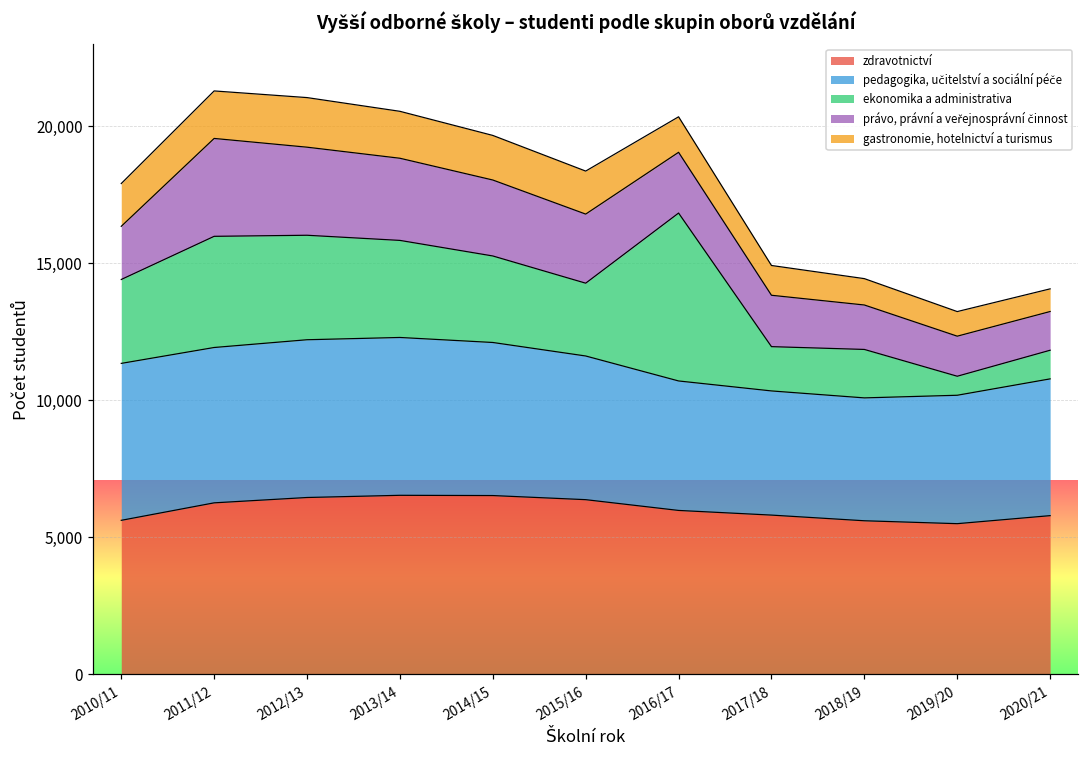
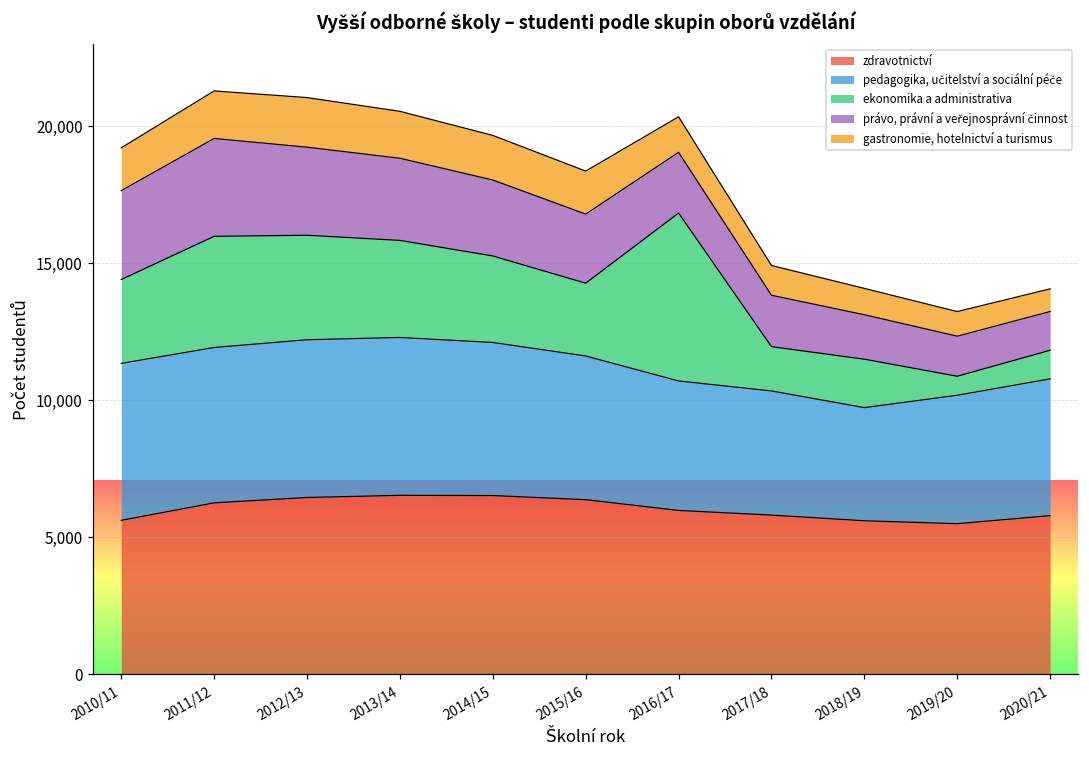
právo, právní a veřejnosprávní činnost, 2010/11: 1,900 -> 3,200
pedagogika, učitelství a sociální péče, 2018/19: 4,500 -> 4,100
